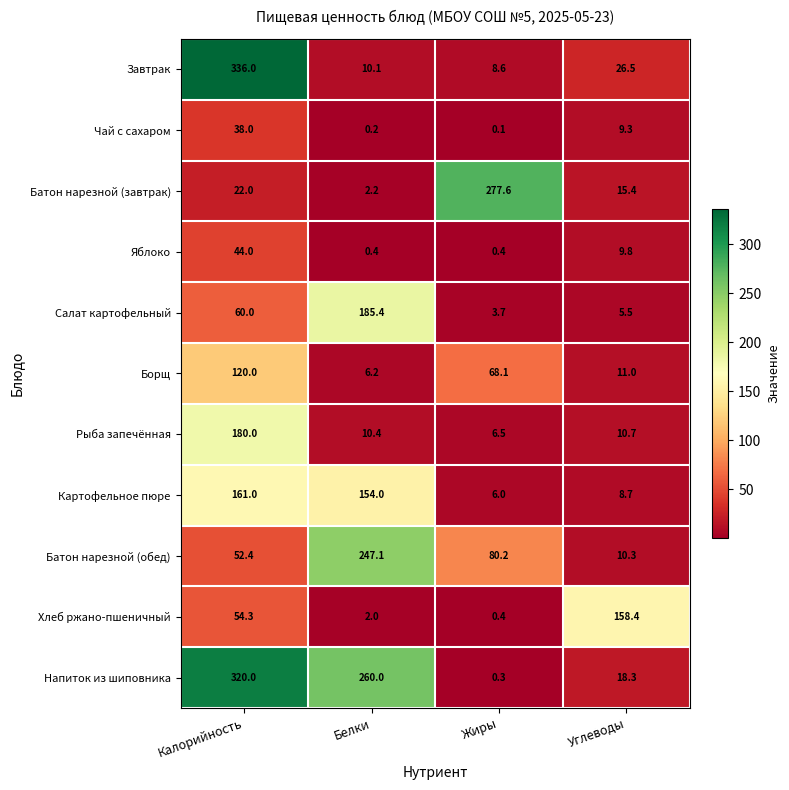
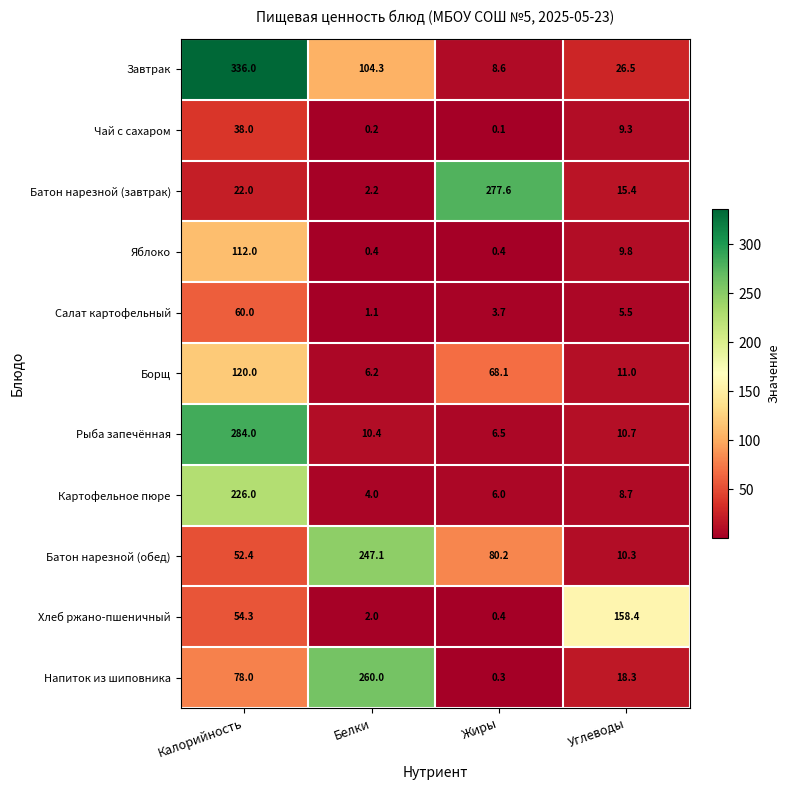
Завтрак, Белки: 10.1 -> 104.3
Яблоко, Калорийность: 44.0 -> 112.0
Салат картофельный, Белки: 185.4 -> 1.1
Рыба запечённая, Калорийность: 180.0 -> 284.0
Картофельное пюре, Калорийность: 161.0 -> 226.0
Картофельное пюре, Белки: 154.0 -> 4.0
Напиток из шиповника, Калорийность: 320.0 -> 78.0
